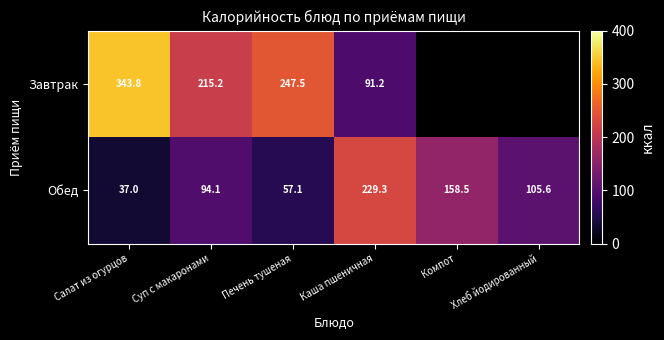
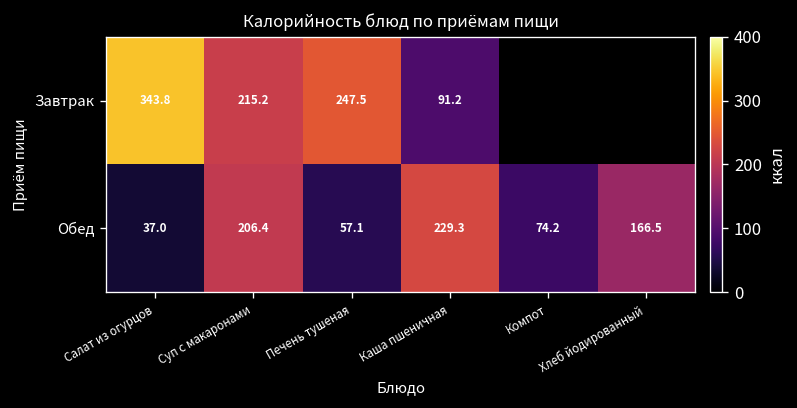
Обед, Суп с макаронами: 94.1 -> 206.4
Обед, Компот: 158.5 -> 74.2
Обед, Хлеб йодированный: 105.6 -> 166.5
